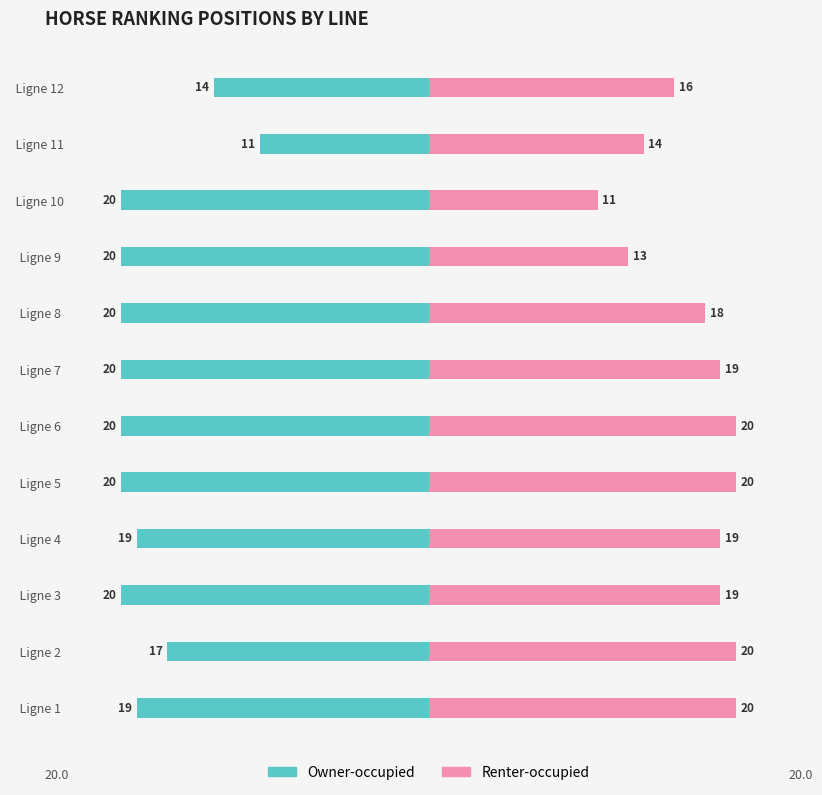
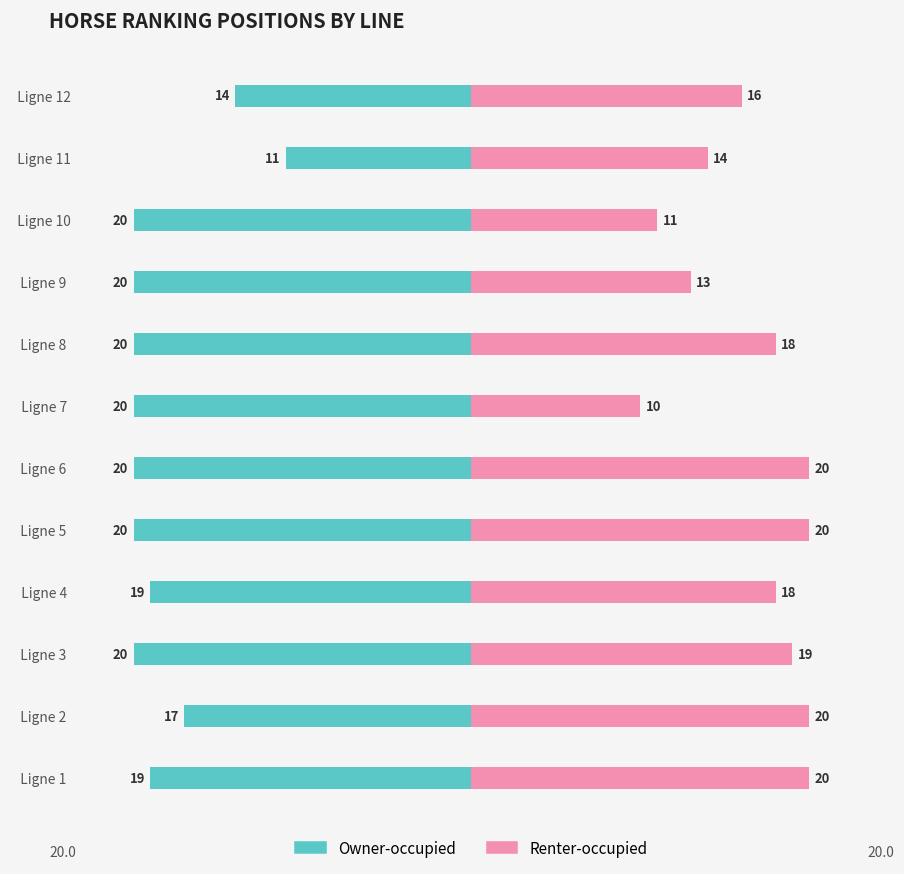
Renter-occupied, Ligne 7: 19 -> 10
Renter-occupied, Ligne 4: 19 -> 18
